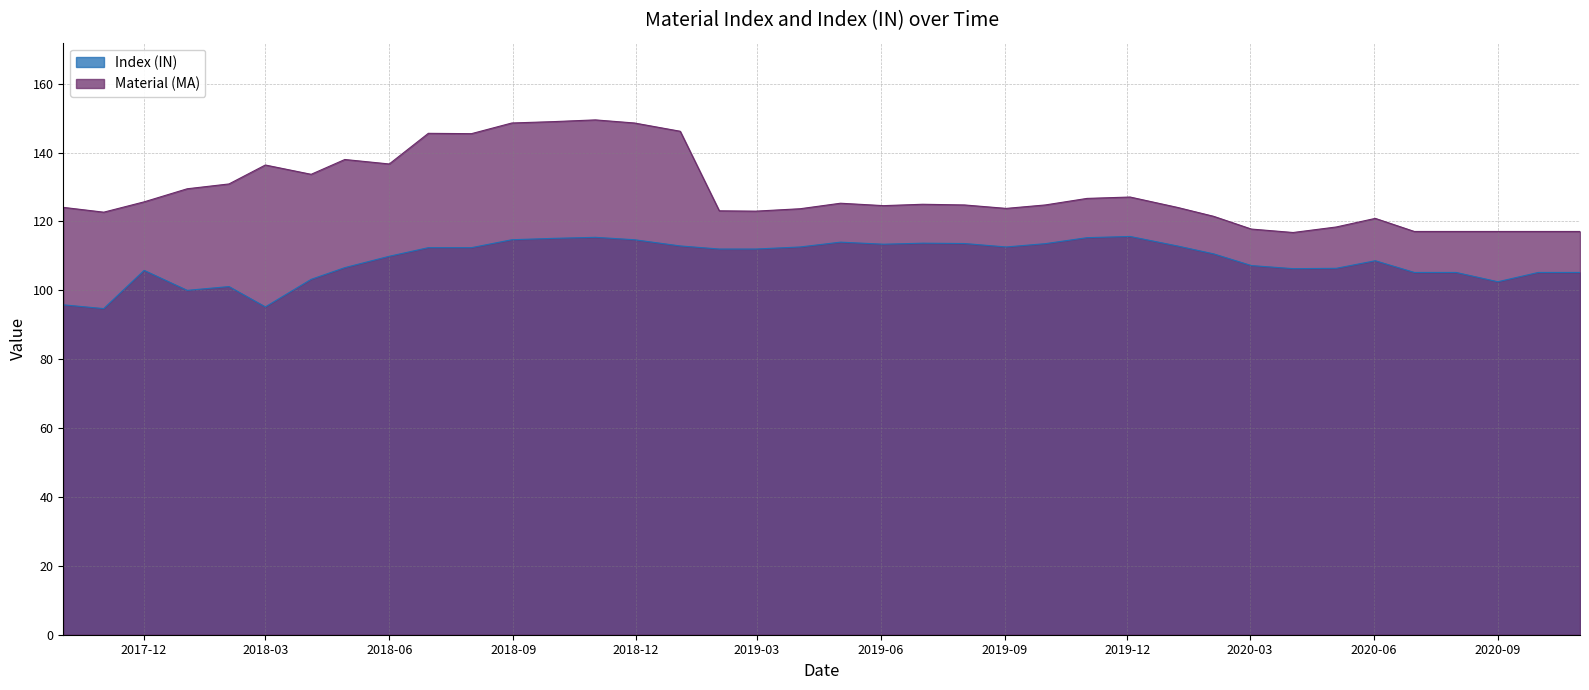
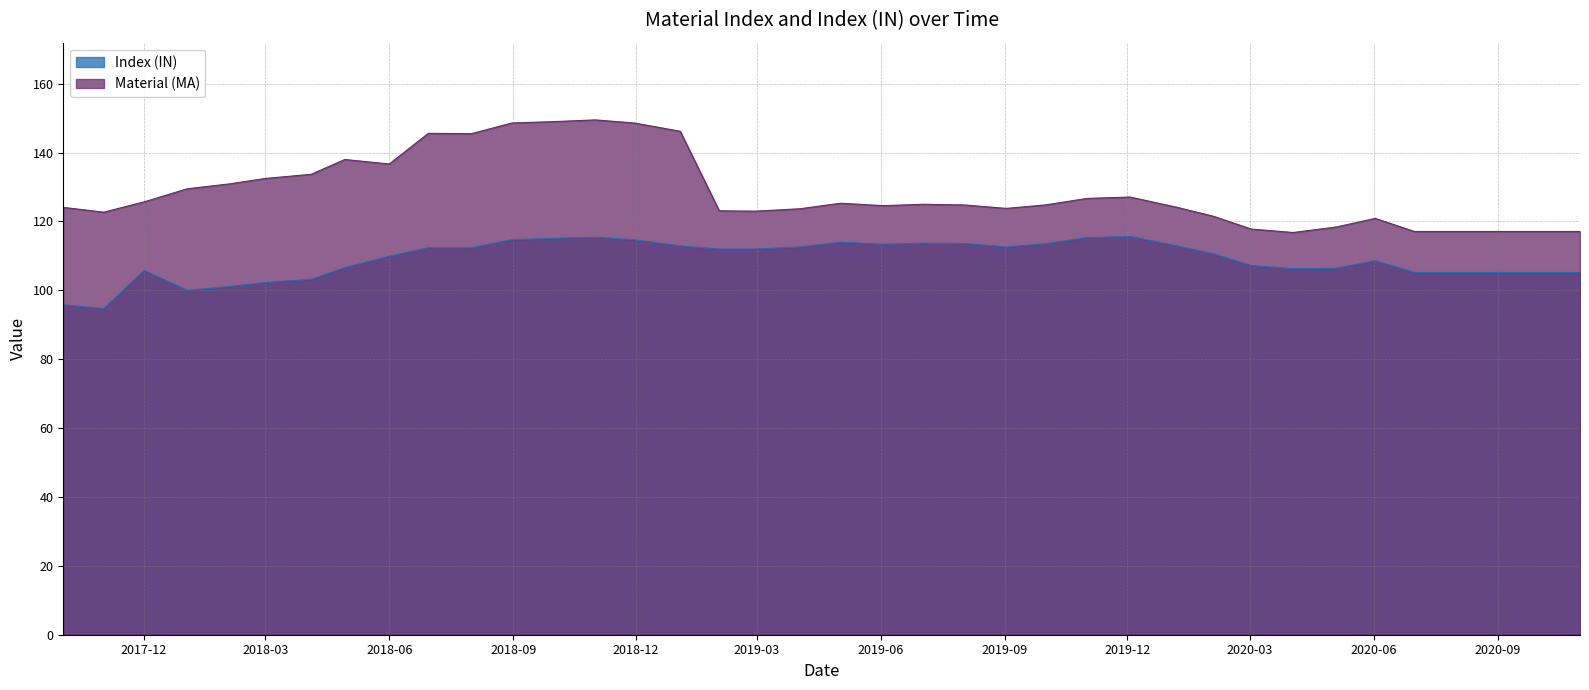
Index (IN), 2018-03: 95 -> 102
Material (MA), 2018-03: 136 -> 133
Index (IN), 2020-09: 103 -> 105
